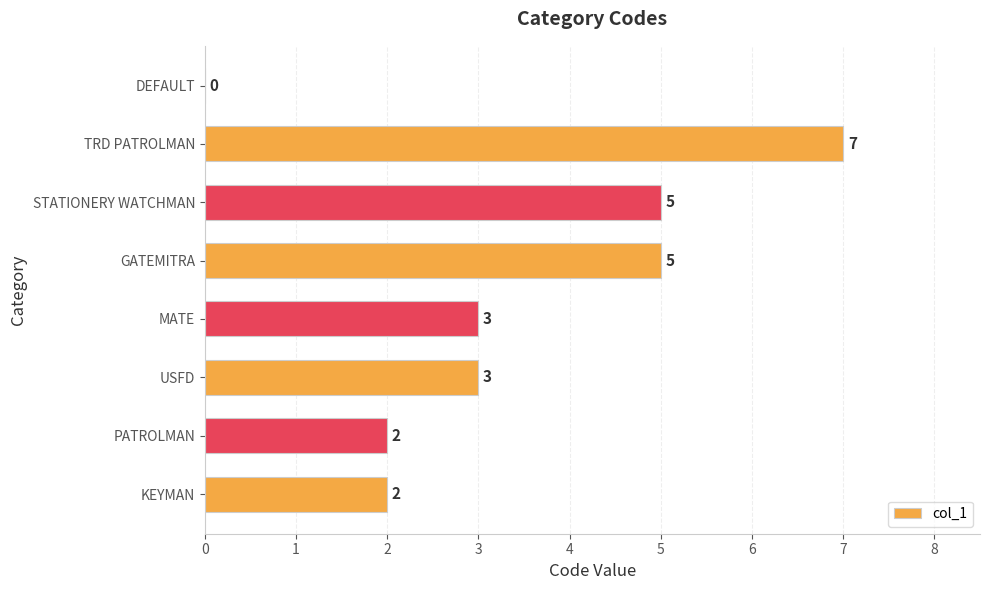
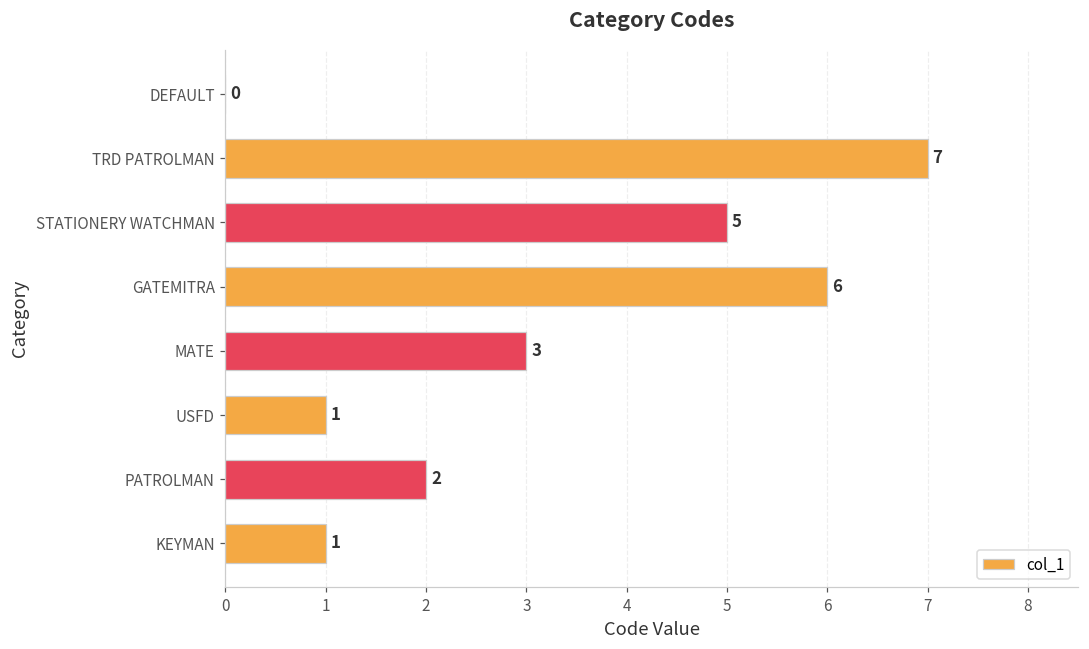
GATEMITRA: 5 -> 6
USFD: 3 -> 1
KEYMAN: 2 -> 1
